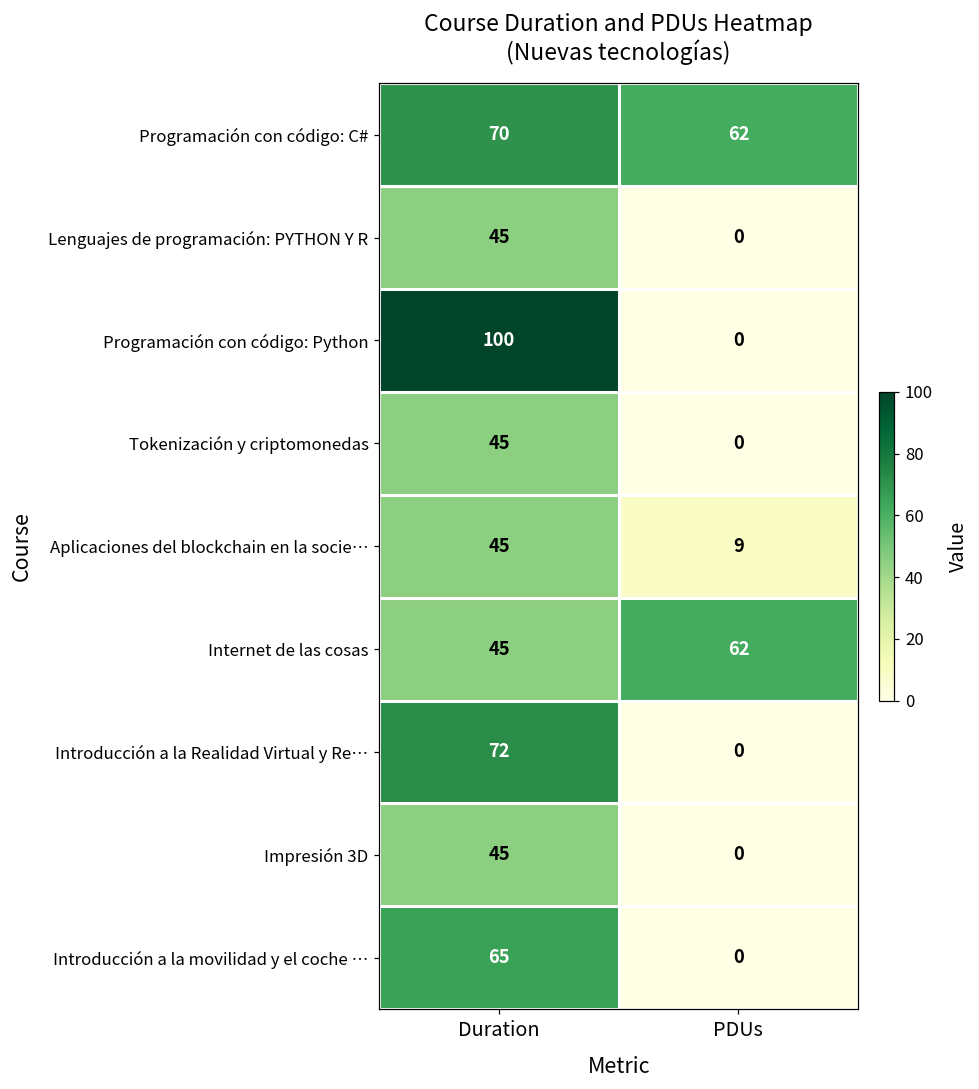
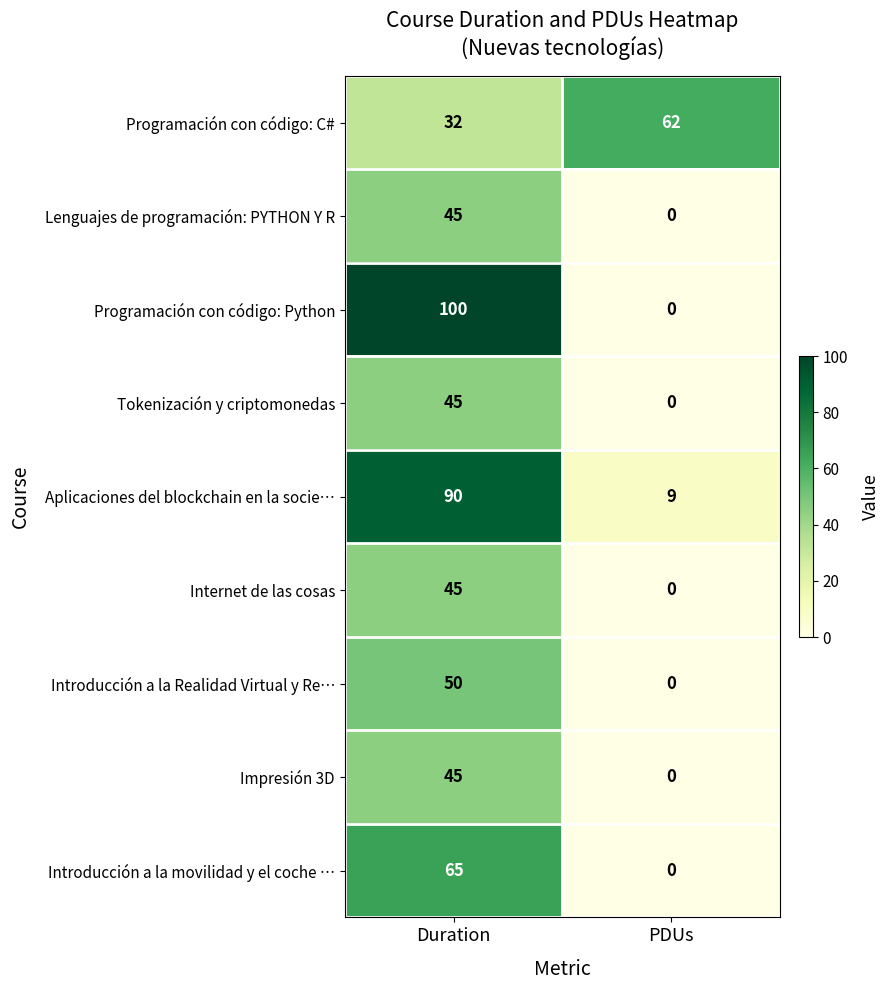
Programación con código: C#, Duration: 70 -> 32
Aplicaciones del blockchain en la socie…, Duration: 45 -> 90
Internet de las cosas, PDUs: 62 -> 0
Introducción a la Realidad Virtual y Re…, Duration: 72 -> 50
